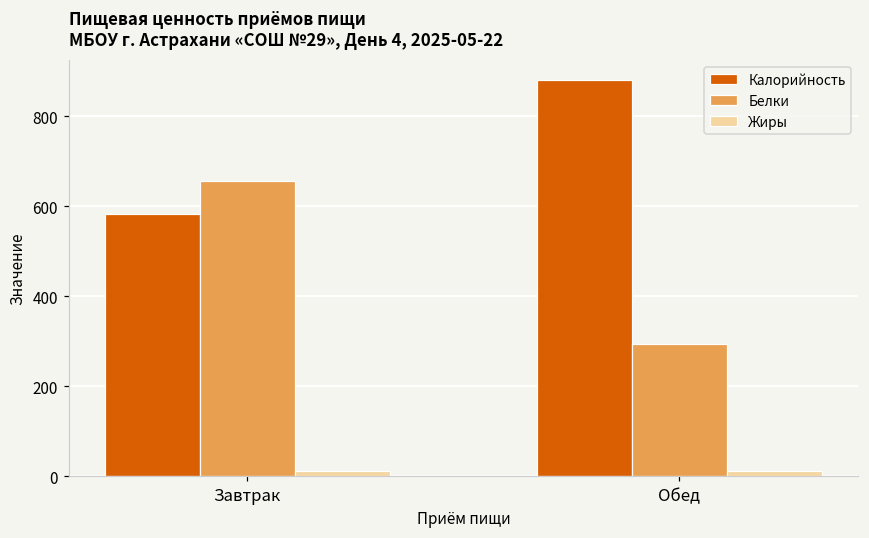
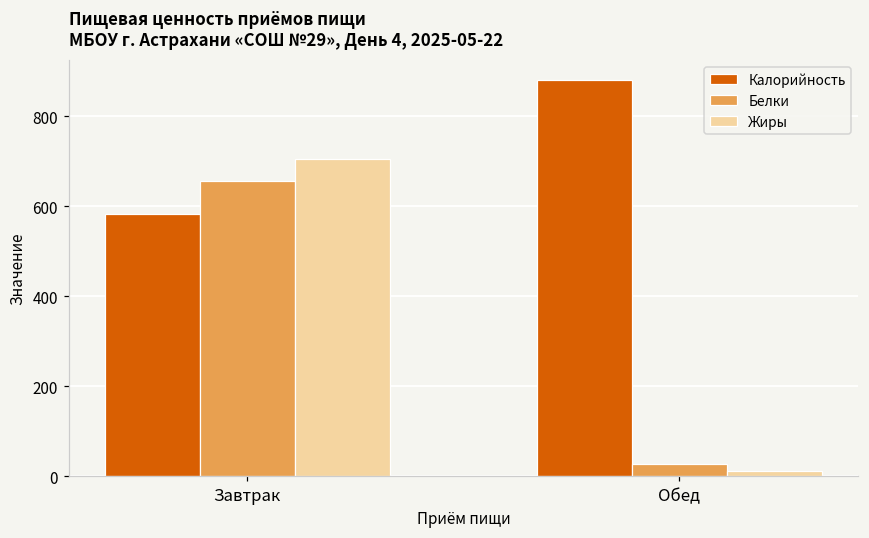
Жиры, Завтрак: 10 -> 710
Белки, Обед: 290 -> 30
